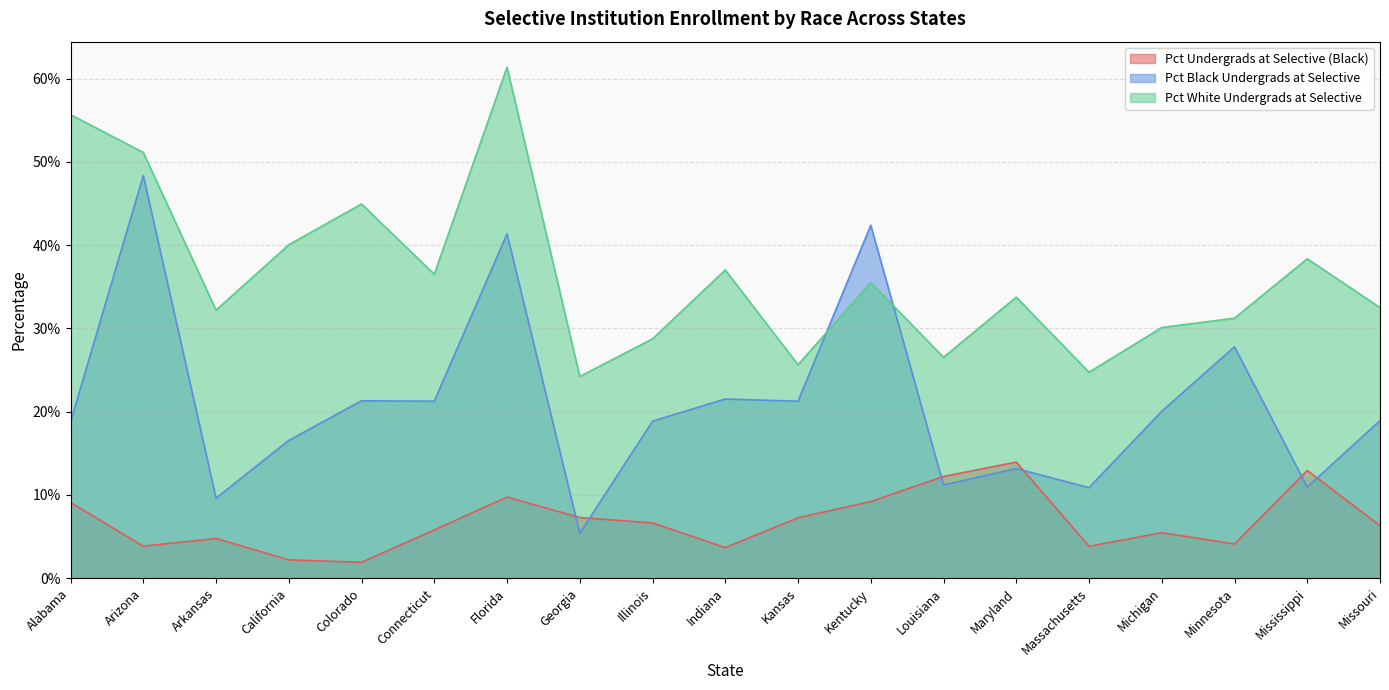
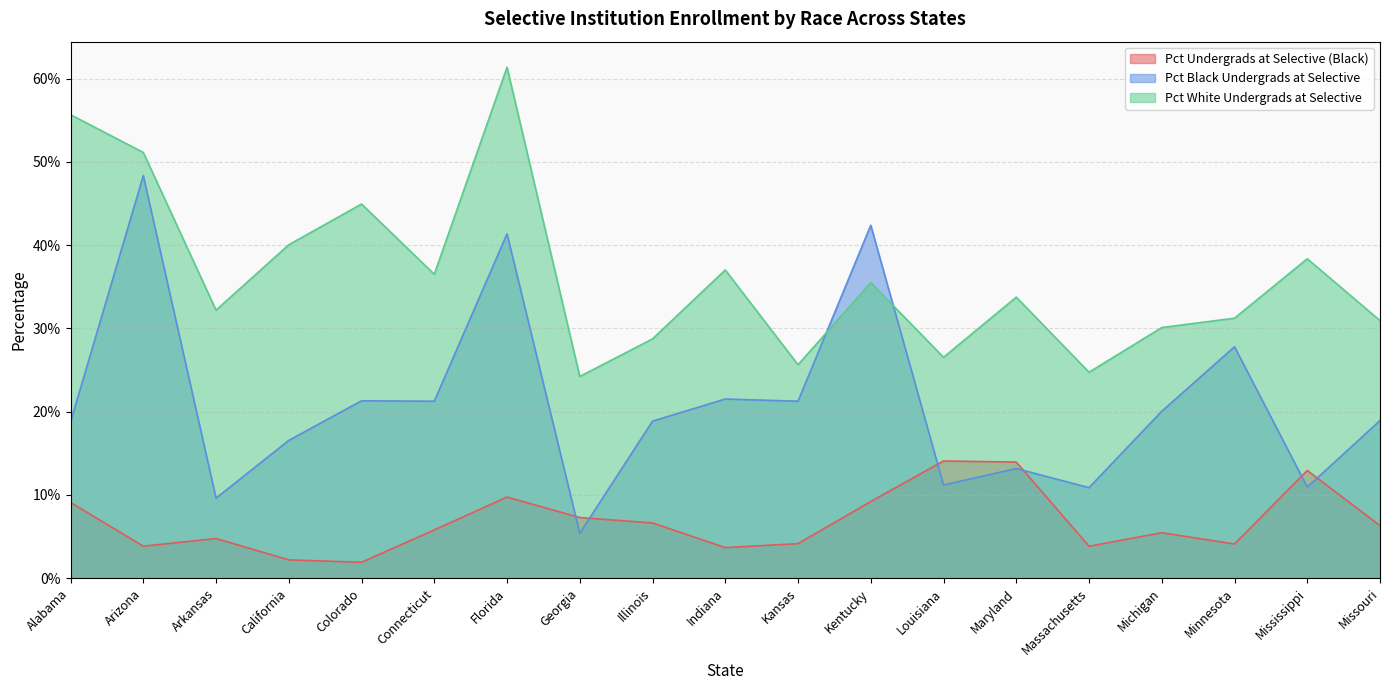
Pct Undergrads at Selective (Black), Kansas: 7% -> 4%
Pct Undergrads at Selective (Black), Louisiana: 12% -> 14%
Pct White Undergrads at Selective, Missouri: 32% -> 31%
